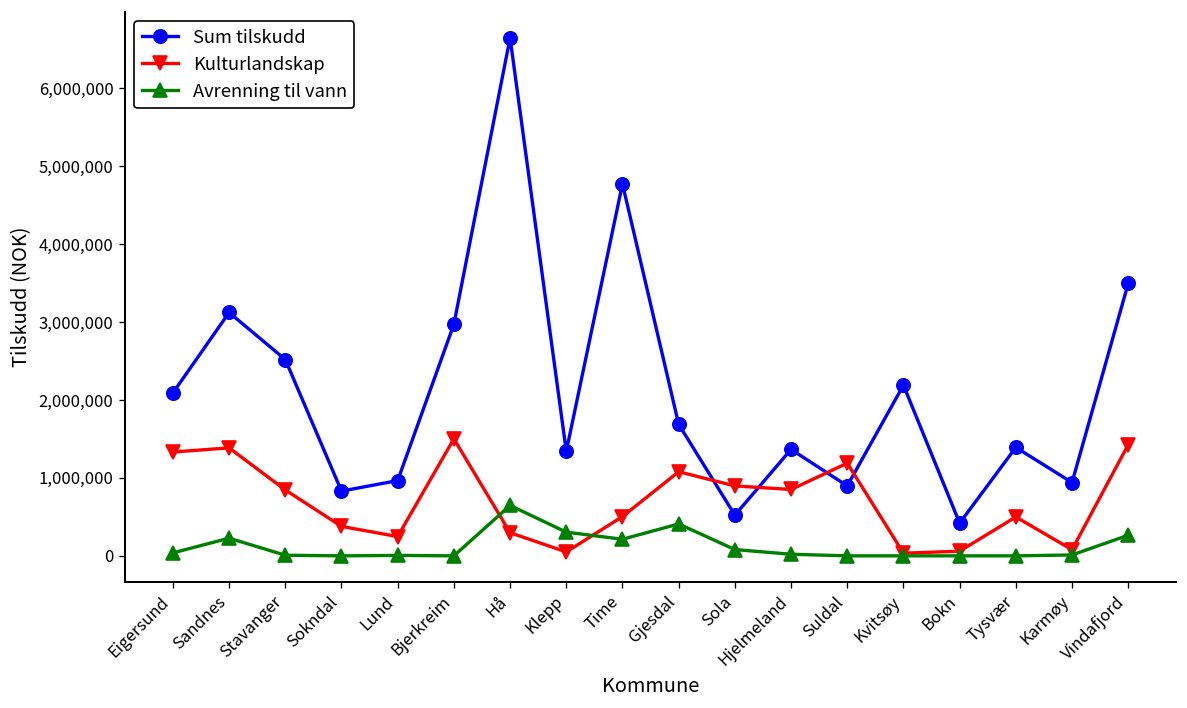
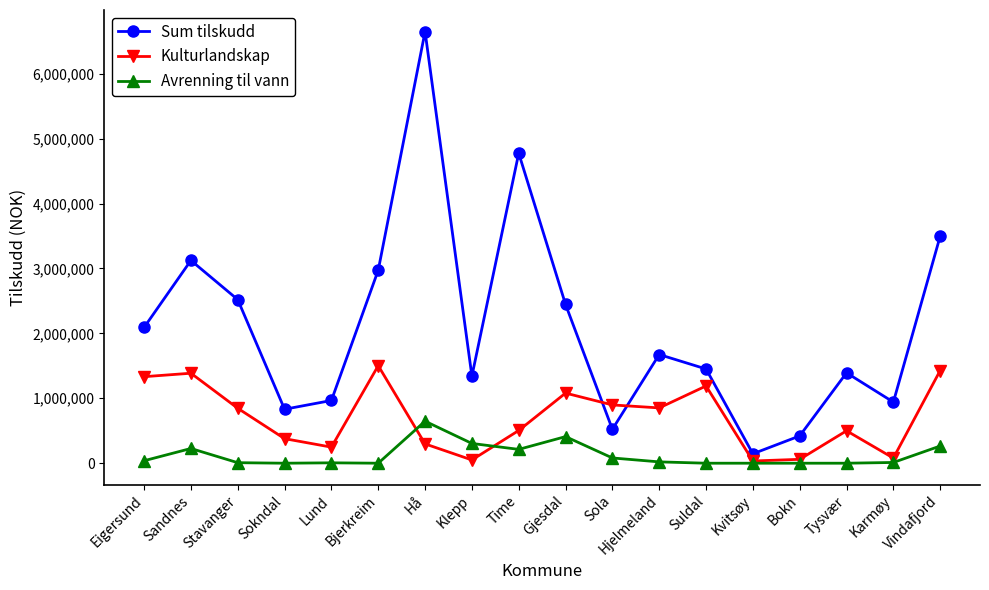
Sum tilskudd, Gjesdal: 1,700,000 -> 2,400,000
Sum tilskudd, Hjelmeland: 1,400,000 -> 1,700,000
Sum tilskudd, Suldal: 900,000 -> 1,500,000
Sum tilskudd, Kvitsøy: 2,200,000 -> 100,000
